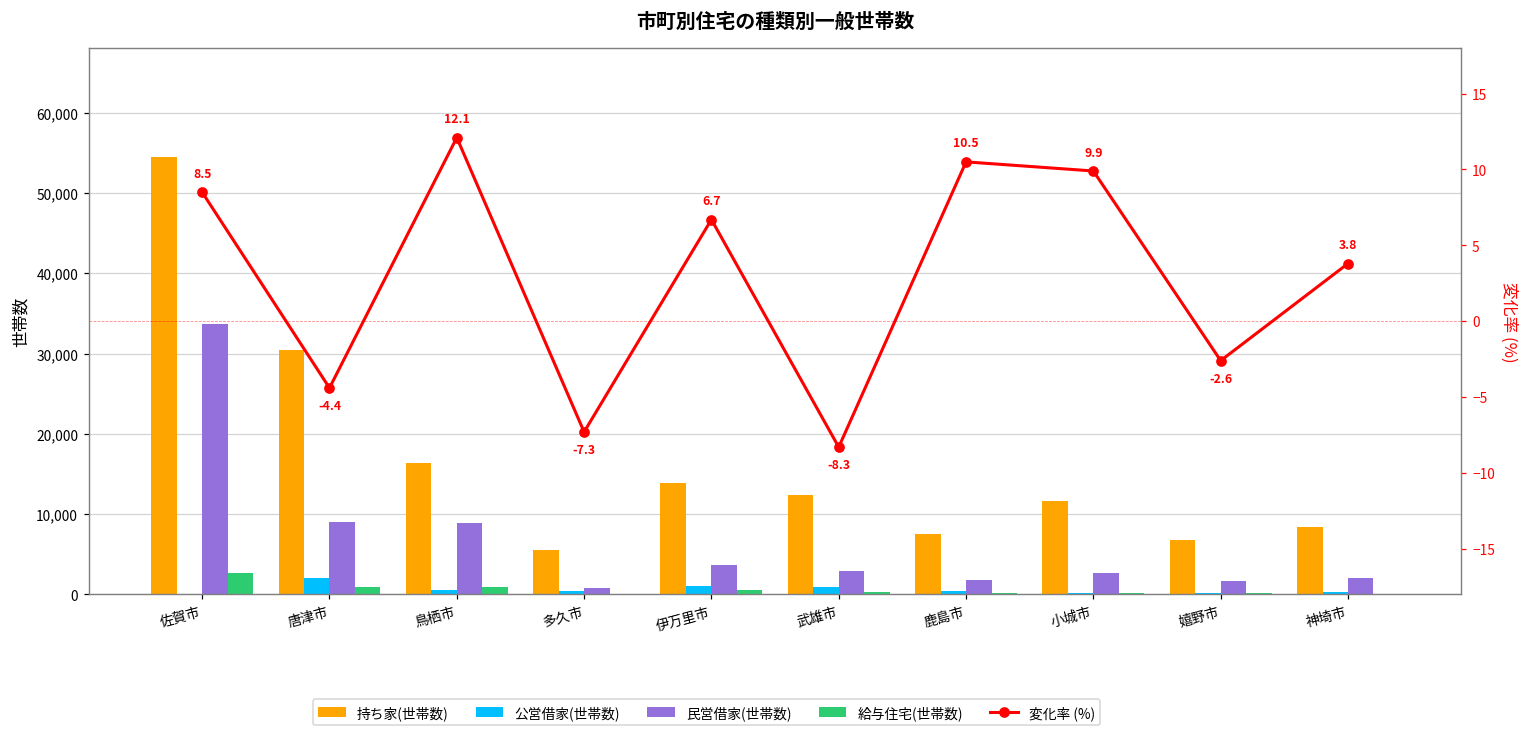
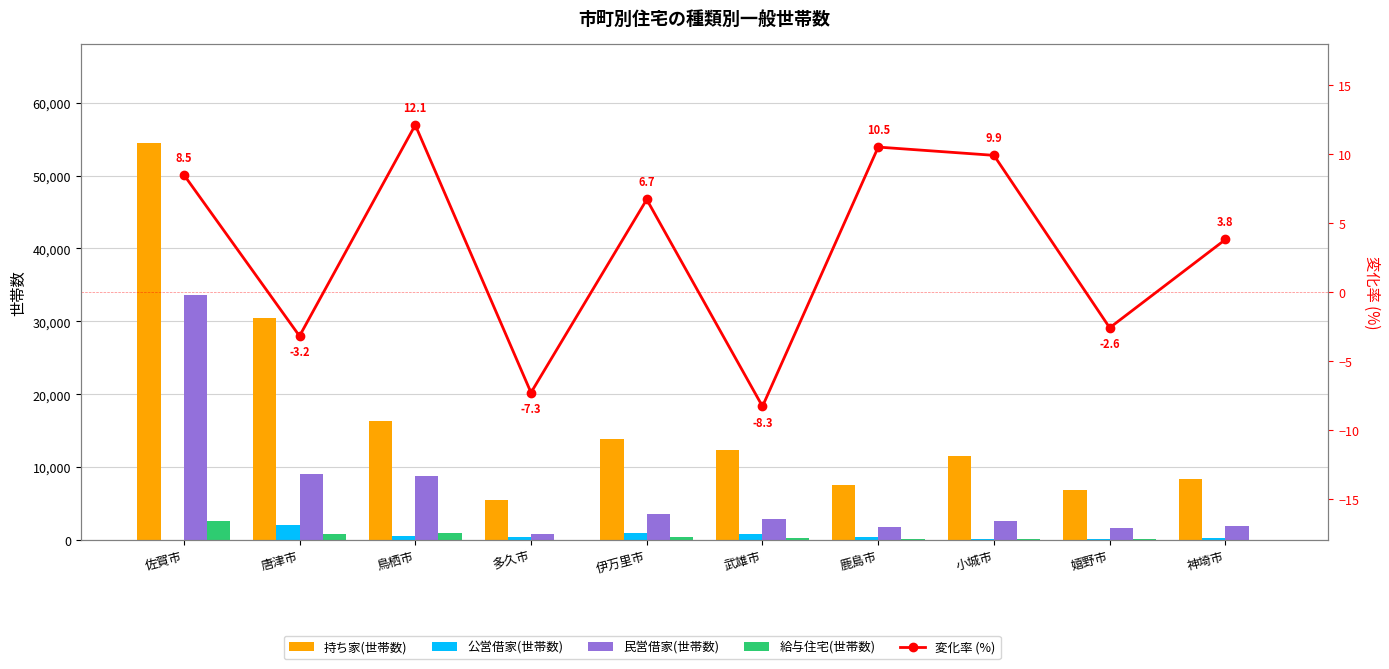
変化率 (%), 唐津市: -4.4 -> -3.2
